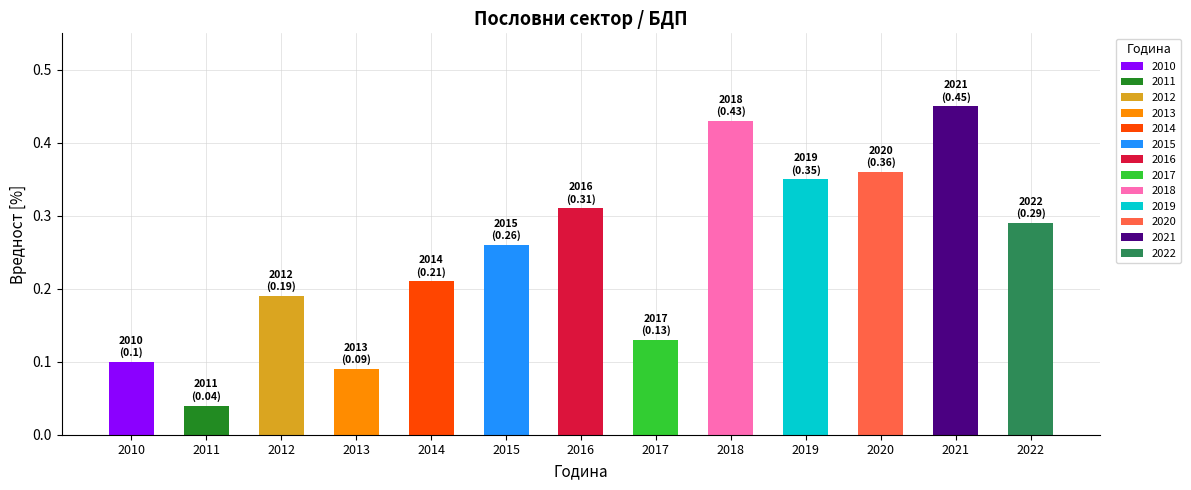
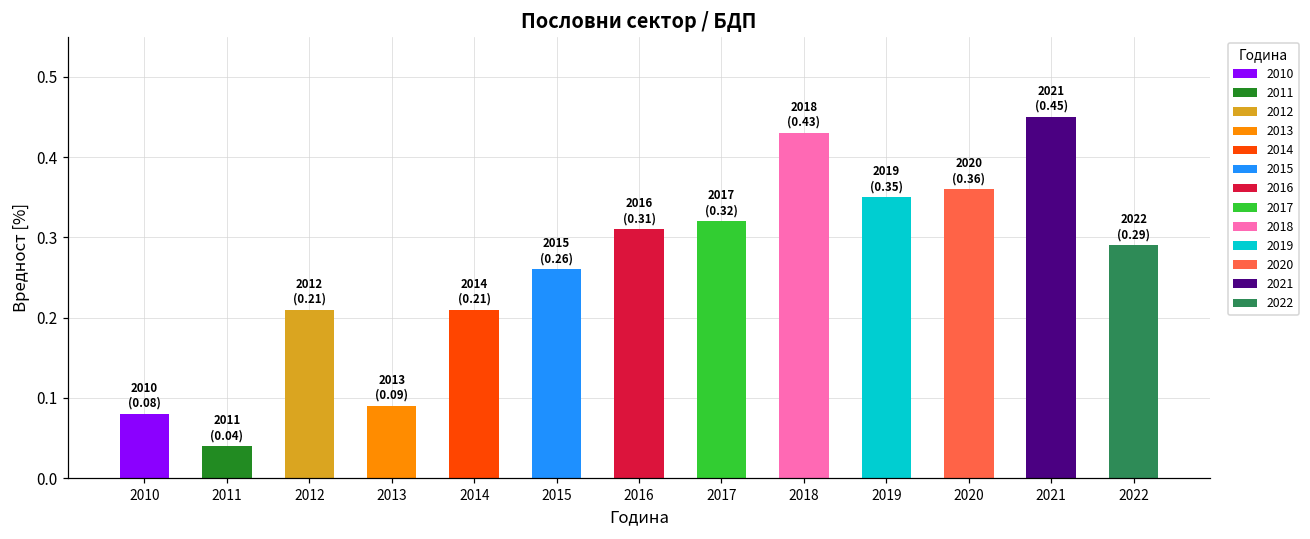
2010: (0.1) -> (0.08)
2012: (0.19) -> (0.21)
2017: (0.13) -> (0.32)
